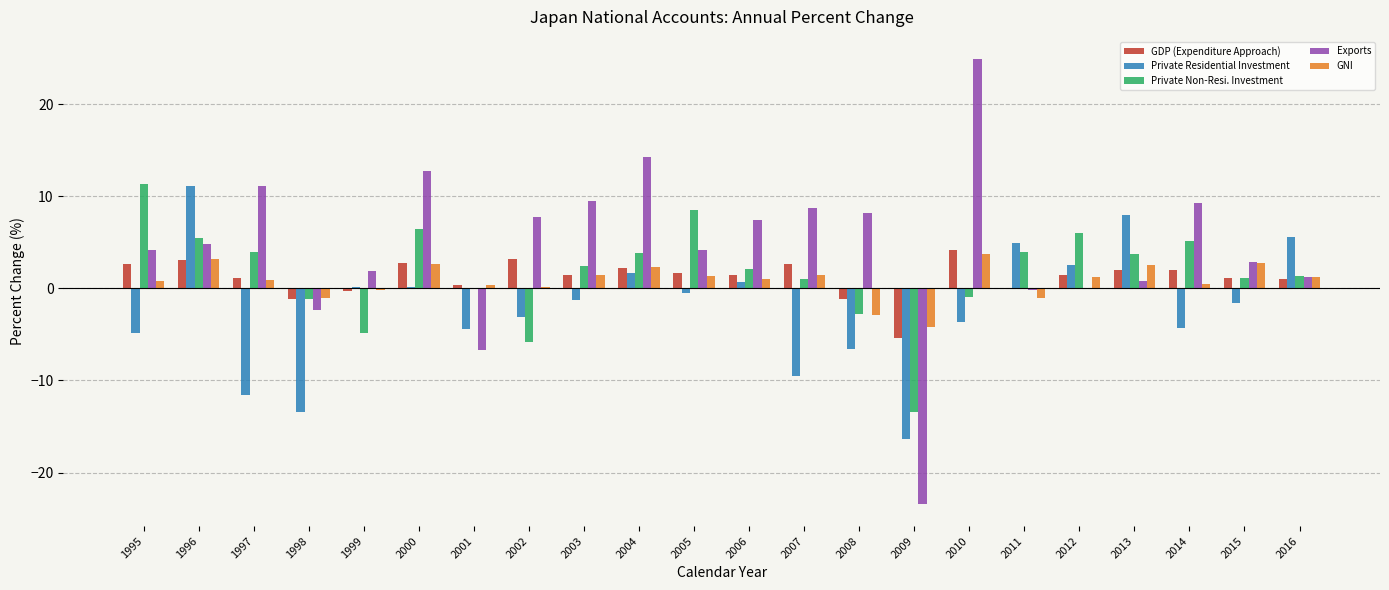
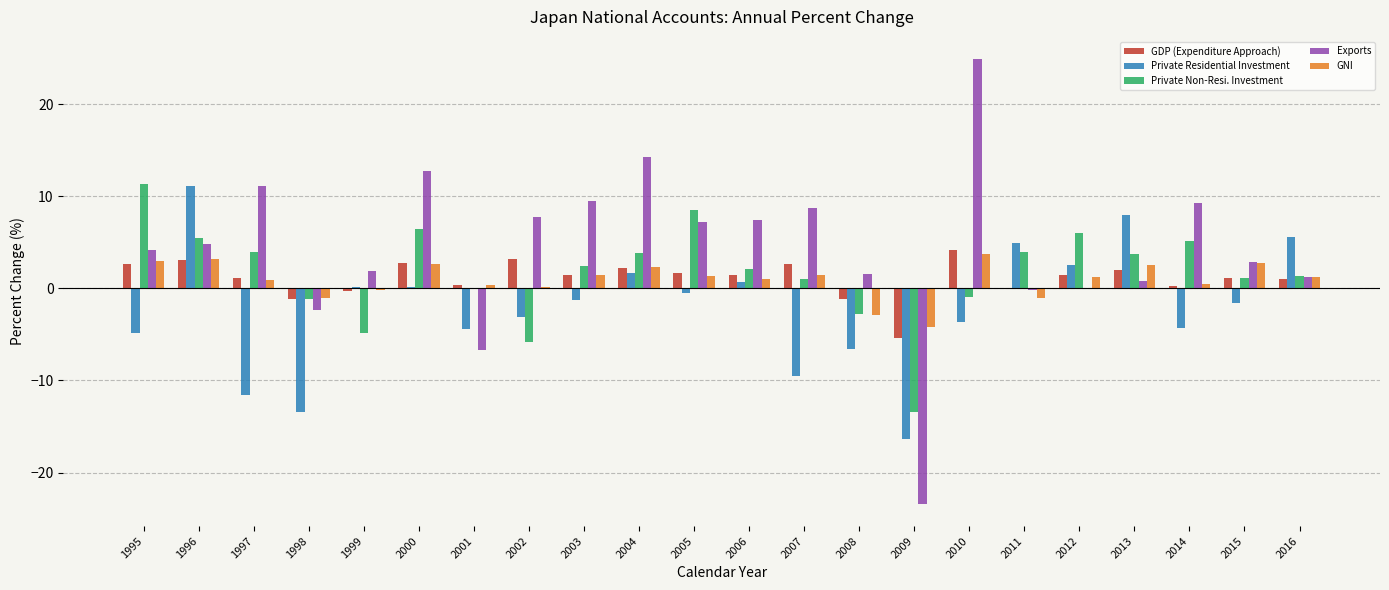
GNI, 1995: 1 -> 3
Exports, 2005: 4 -> 7
Exports, 2008: 8 -> 2
GDP (Expenditure Approach), 2014: 2 -> 0
